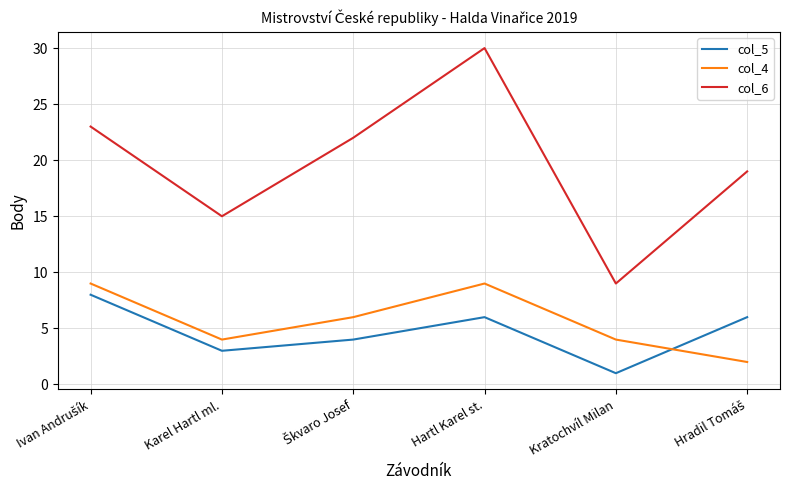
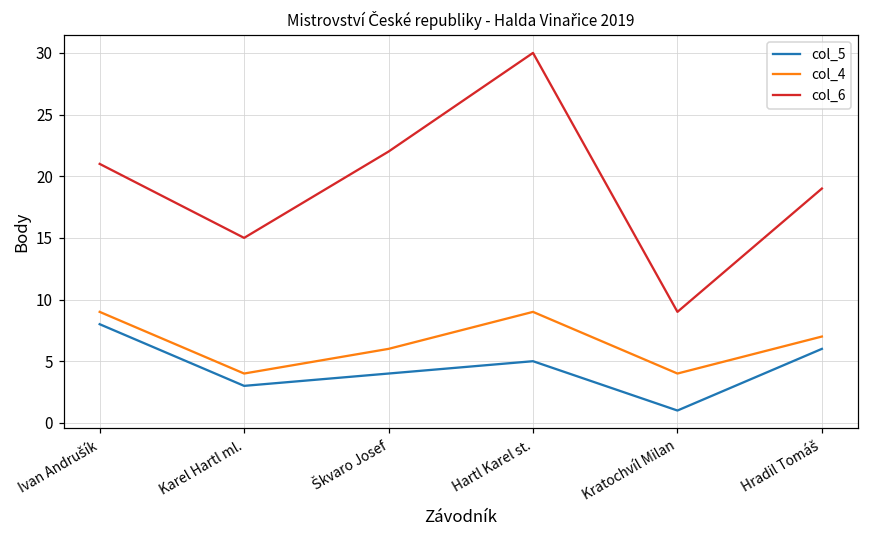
col_6, Ivan Andrušík: 23 -> 21
col_5, Hartl Karel st.: 6 -> 5
col_4, Hradil Tomáš: 2 -> 7
